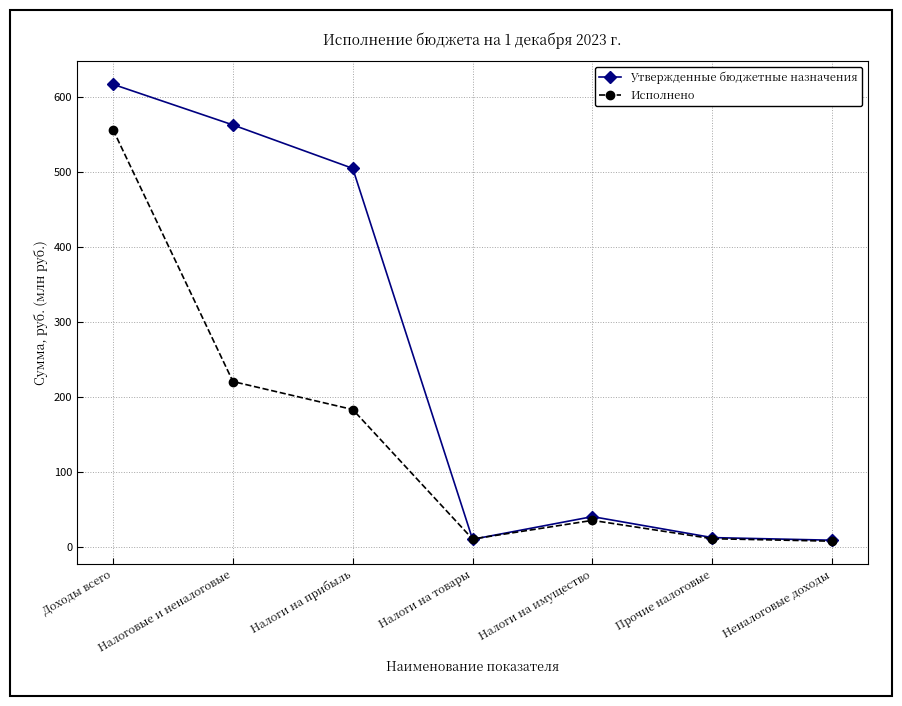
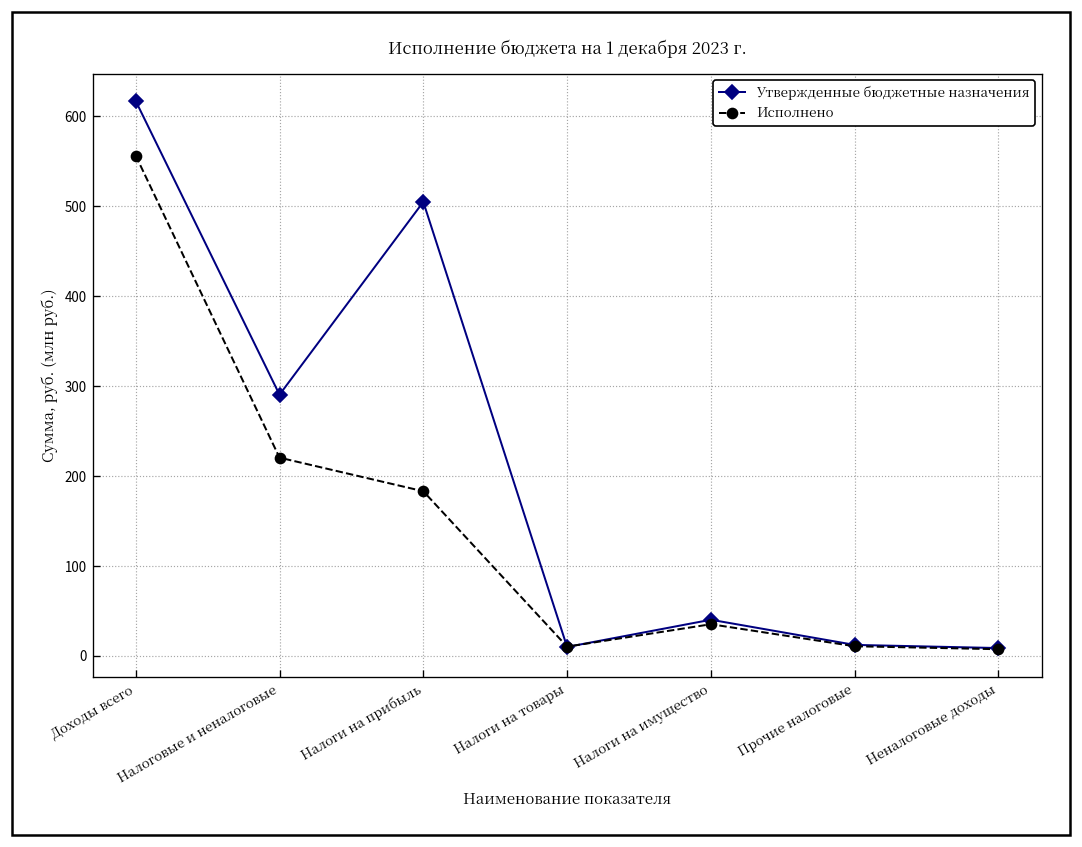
Утвержденные бюджетные назначения, Налоговые и неналоговые: 560 -> 290
